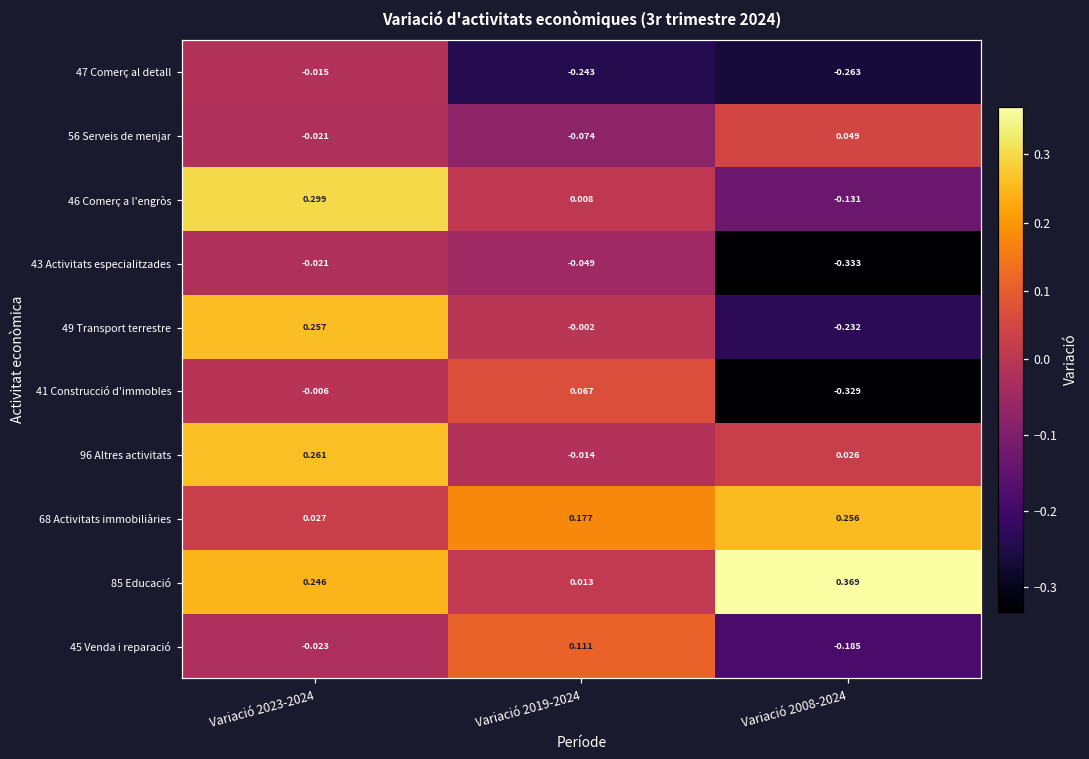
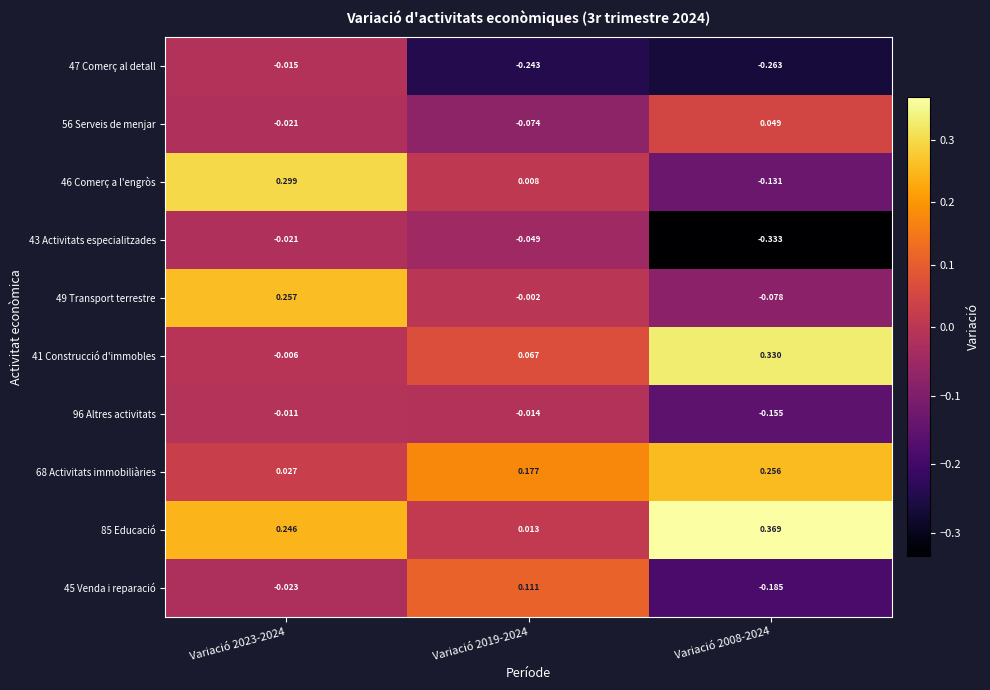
49 Transport terrestre, Variació 2008-2024: -0.232 -> -0.078
41 Construcció d'immobles, Variació 2008-2024: -0.329 -> 0.330
96 Altres activitats, Variació 2023-2024: 0.261 -> -0.011
96 Altres activitats, Variació 2008-2024: 0.026 -> -0.155
